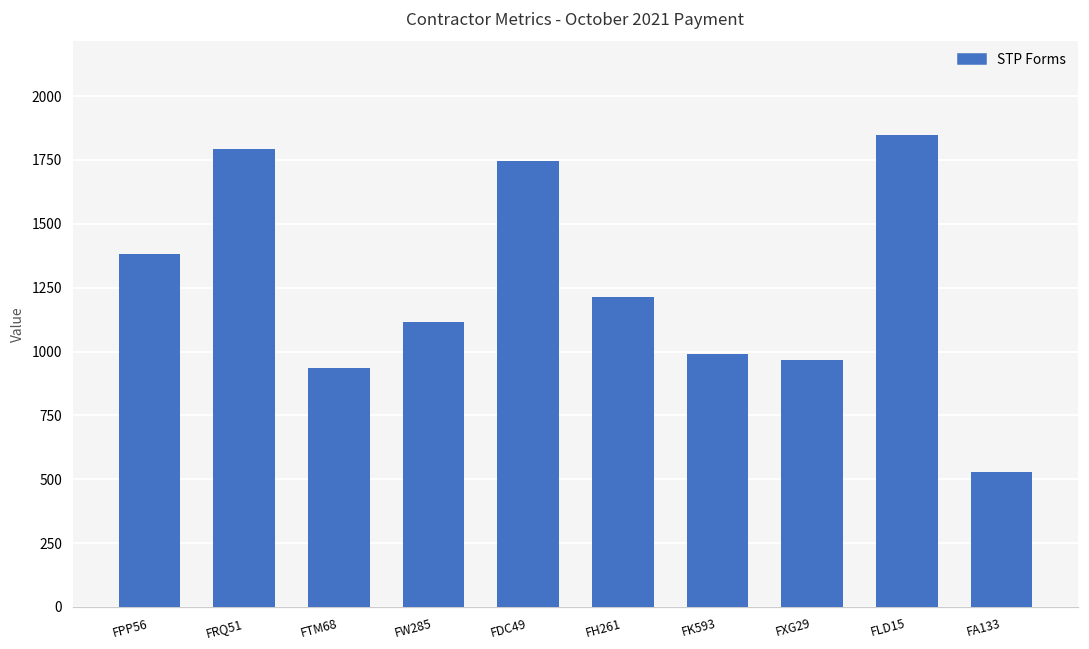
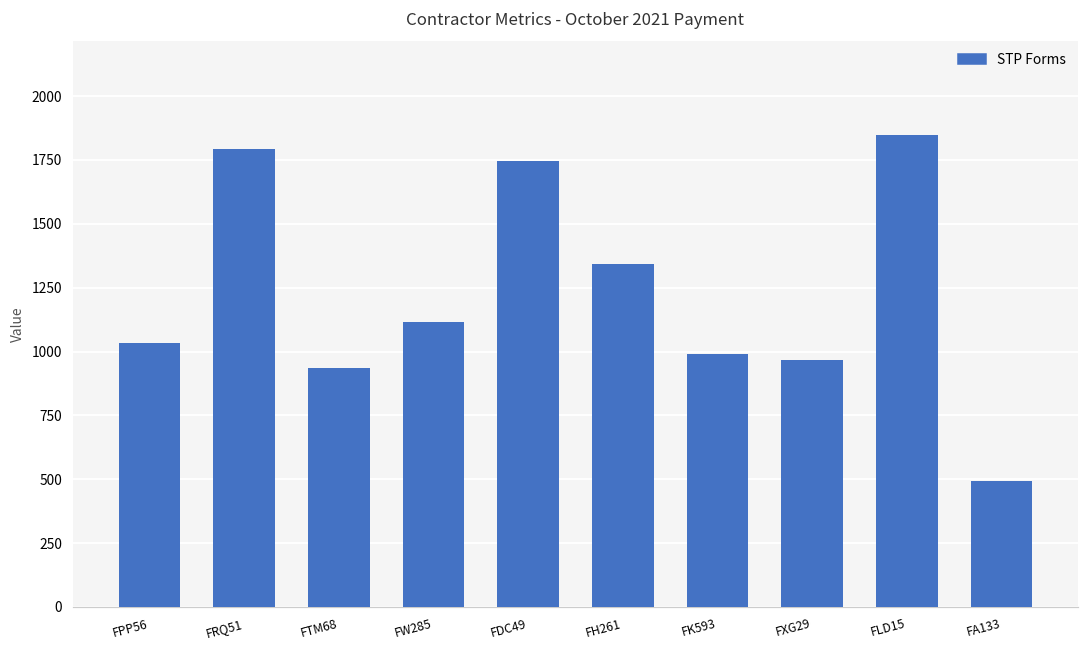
FPP56: 1380 -> 1040
FH261: 1220 -> 1340
FA133: 530 -> 490
